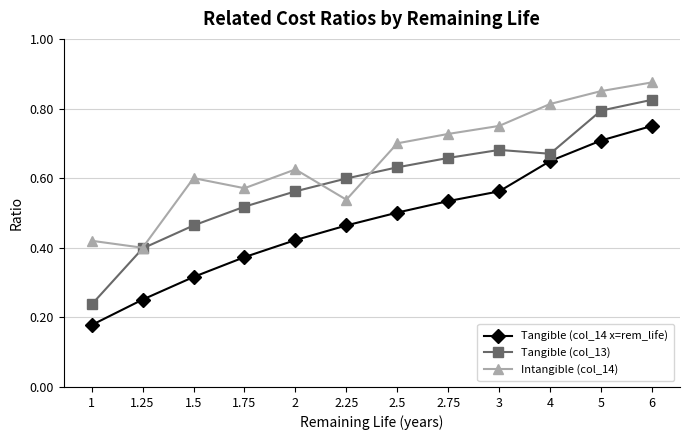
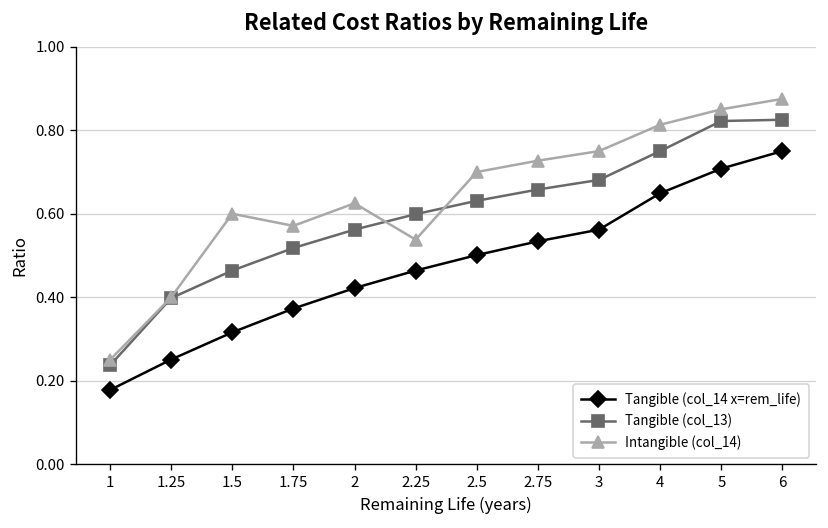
Intangible (col_14), 1: 0.42 -> 0.25
Tangible (col_13), 4: 0.67 -> 0.75
Tangible (col_13), 5: 0.79 -> 0.82
